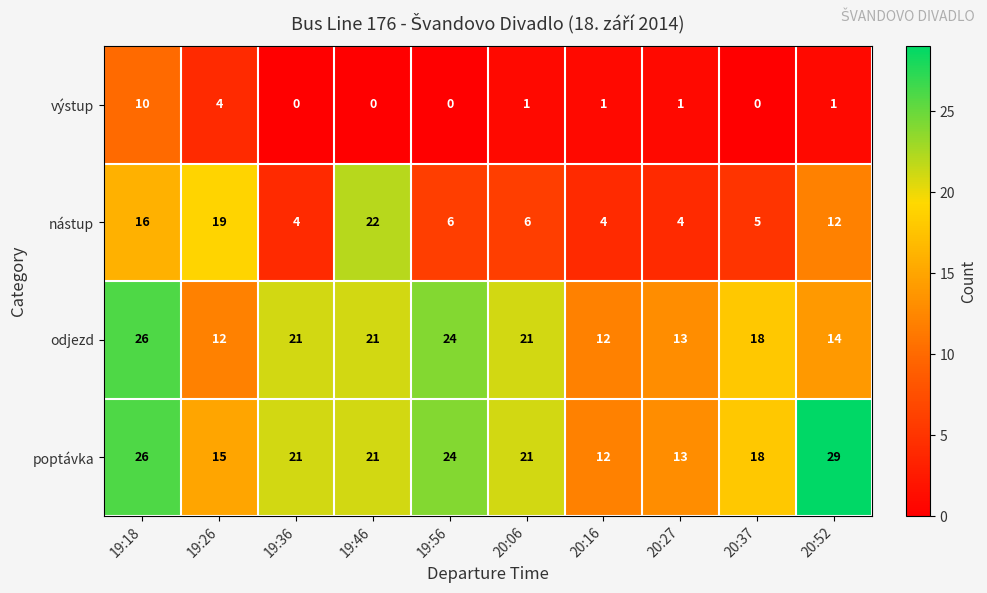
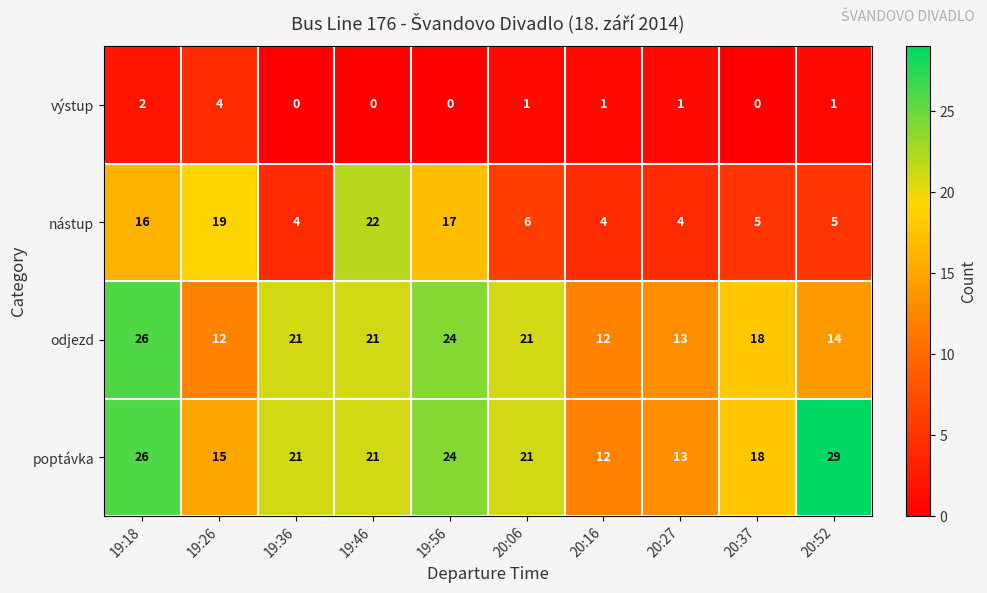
výstup, 19:18: 10 -> 2
nástup, 19:56: 6 -> 17
nástup, 20:52: 12 -> 5
